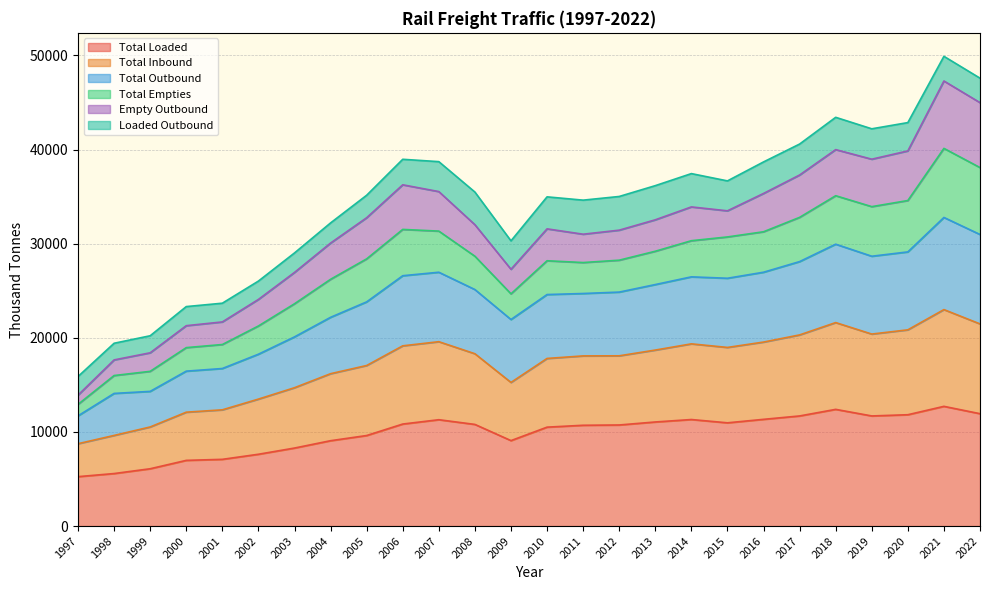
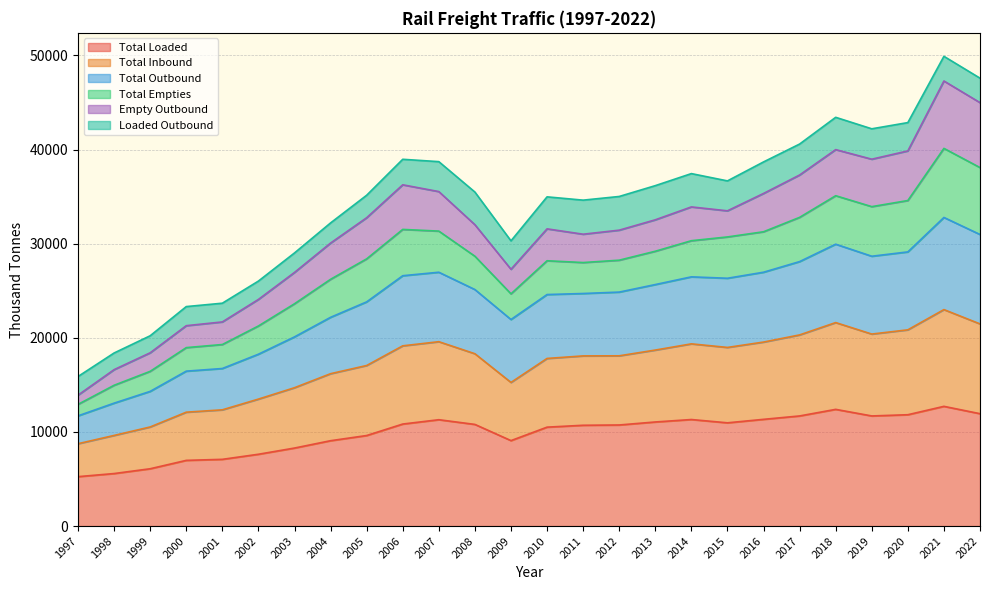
Total Outbound, 1998: 4000 -> 3000
